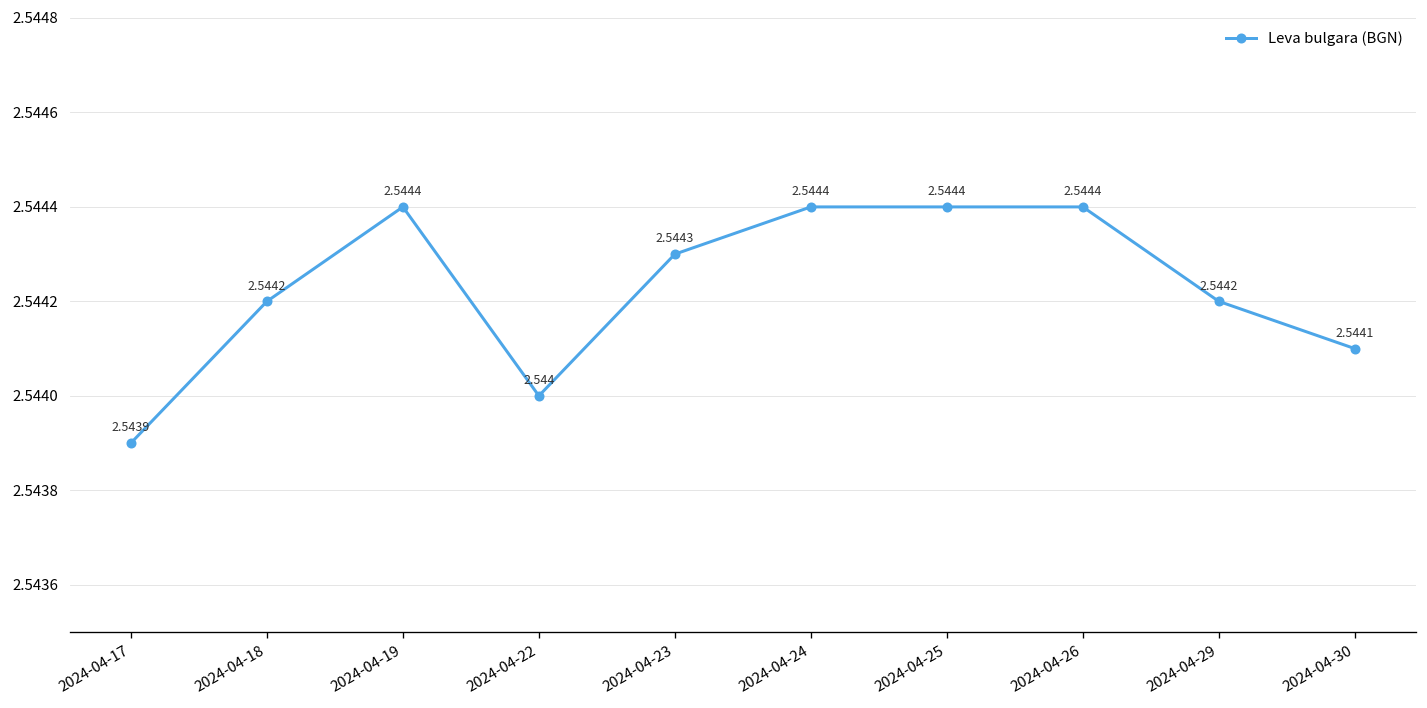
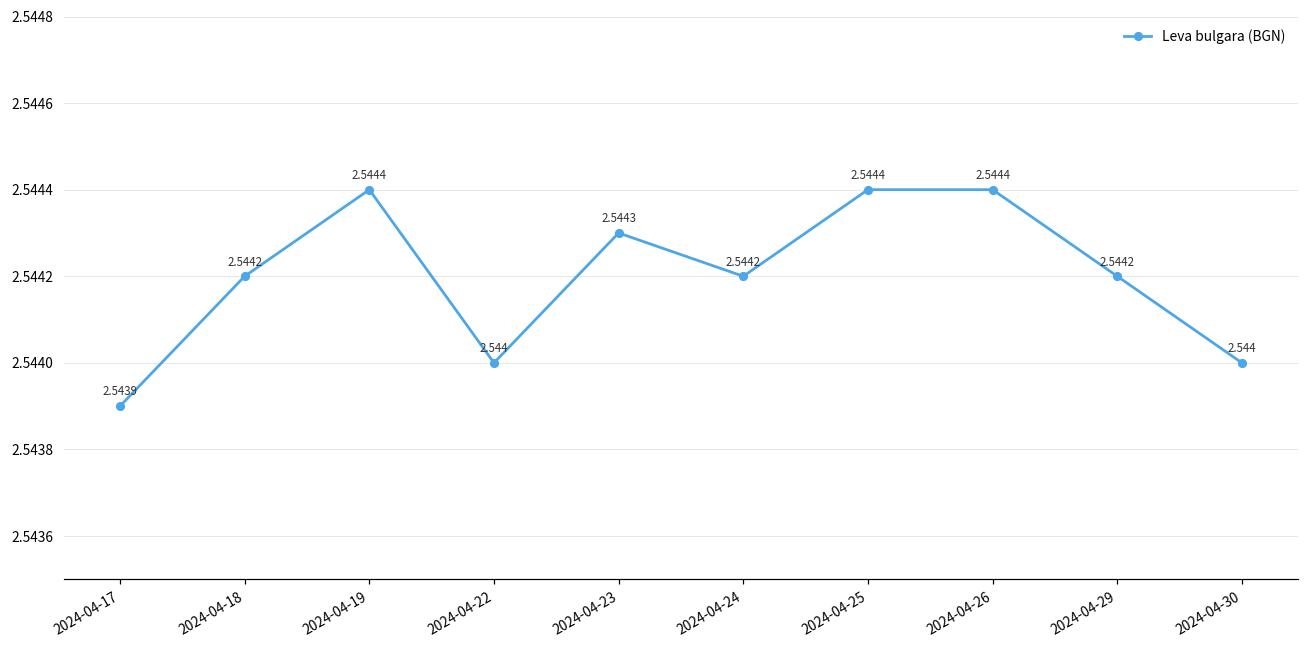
2024-04-24: 2.5444 -> 2.5442
2024-04-30: 2.5441 -> 2.544
